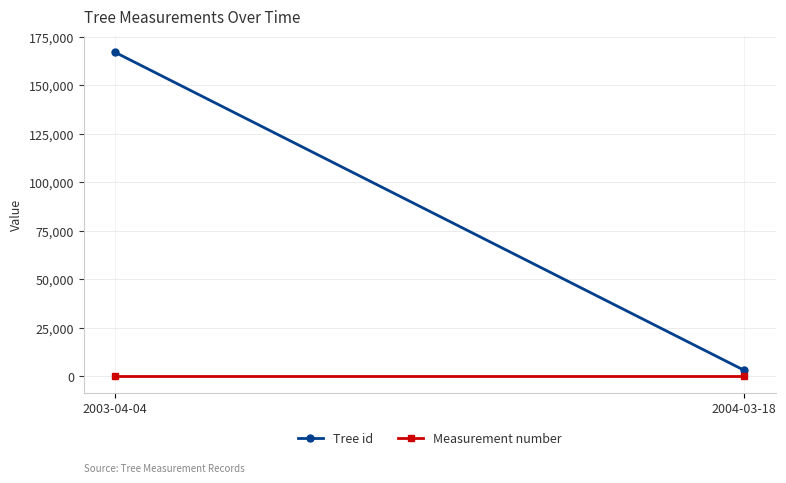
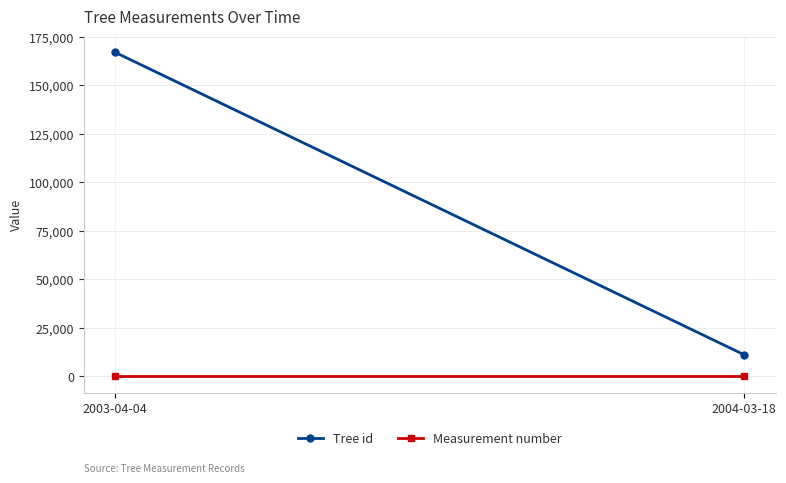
Tree id, 2004-03-18: 3,000 -> 11,000
